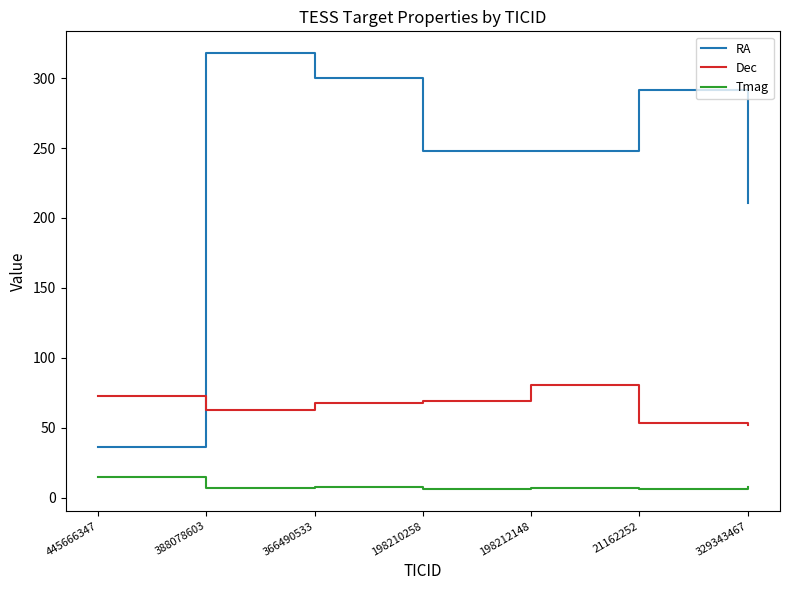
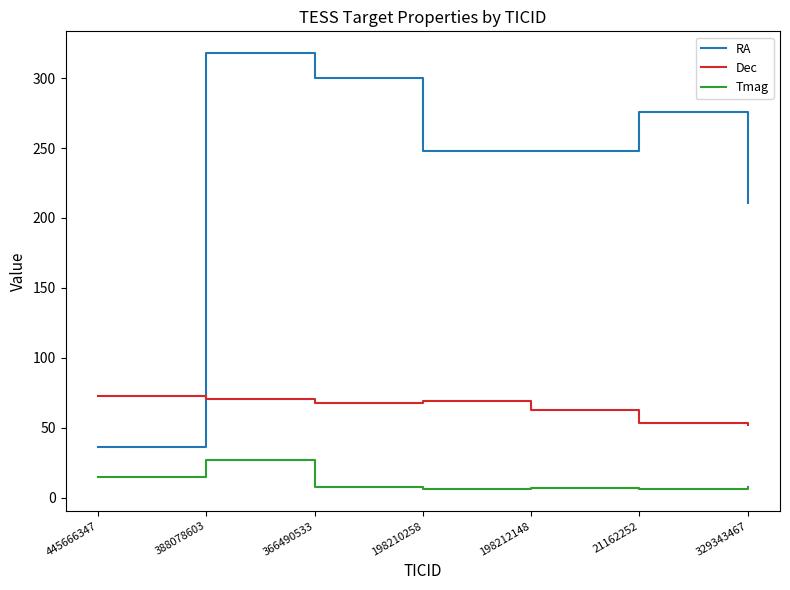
Dec, 388078603: 63 -> 71
Tmag, 388078603: 7 -> 27
Dec, 198212148: 81 -> 63
RA, 21162252: 291 -> 276
